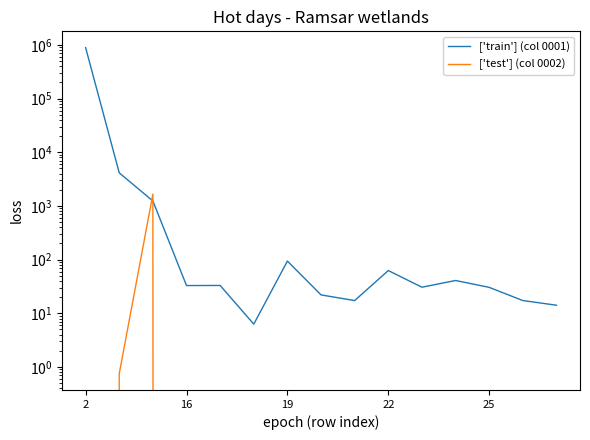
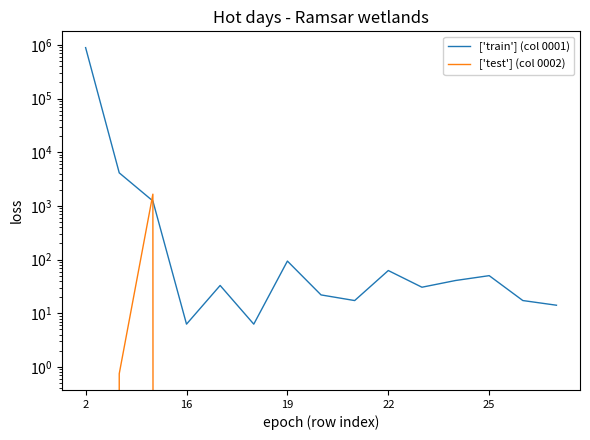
['train'] (col 0001), 16: 30 -> 6
['train'] (col 0001), 25: 30 -> 50
